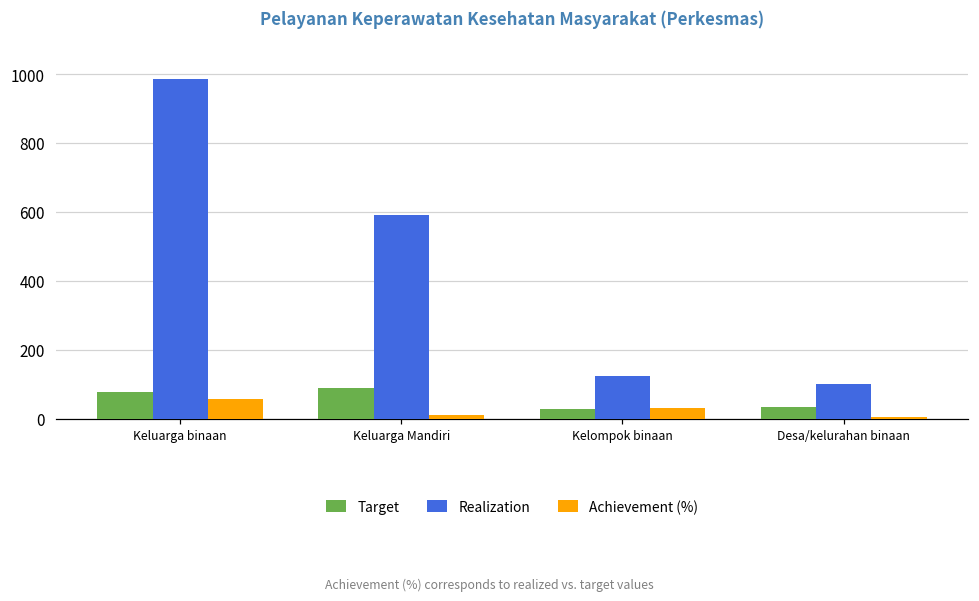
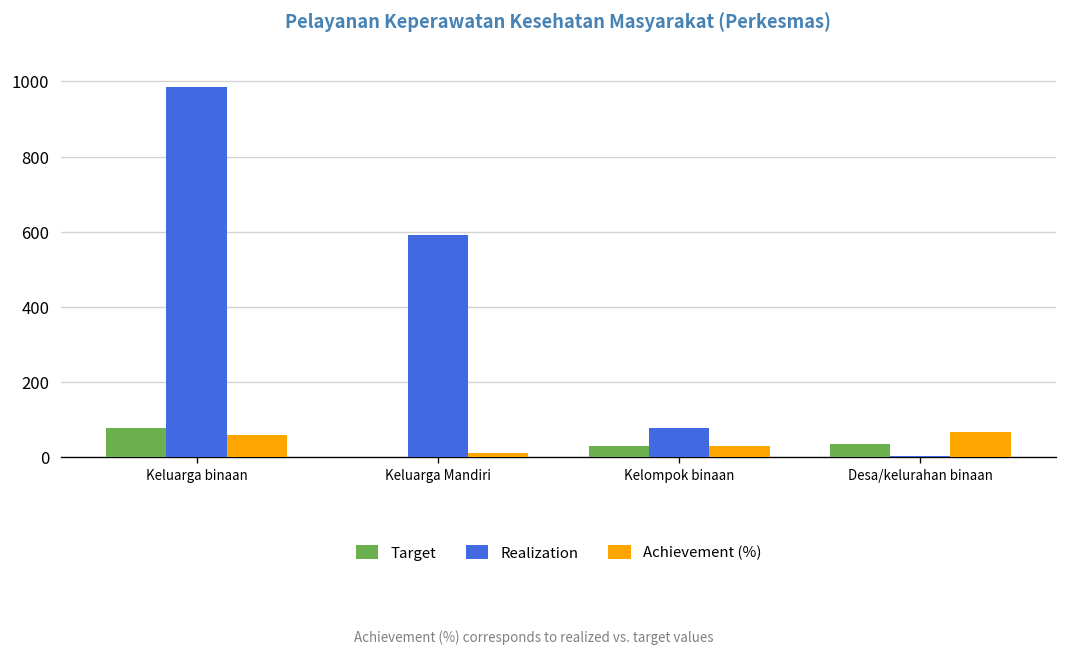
Target, Keluarga Mandiri: 90 -> 0
Realization, Kelompok binaan: 120 -> 80
Realization, Desa/kelurahan binaan: 100 -> 0
Achievement (%), Desa/kelurahan binaan: 0 -> 70
